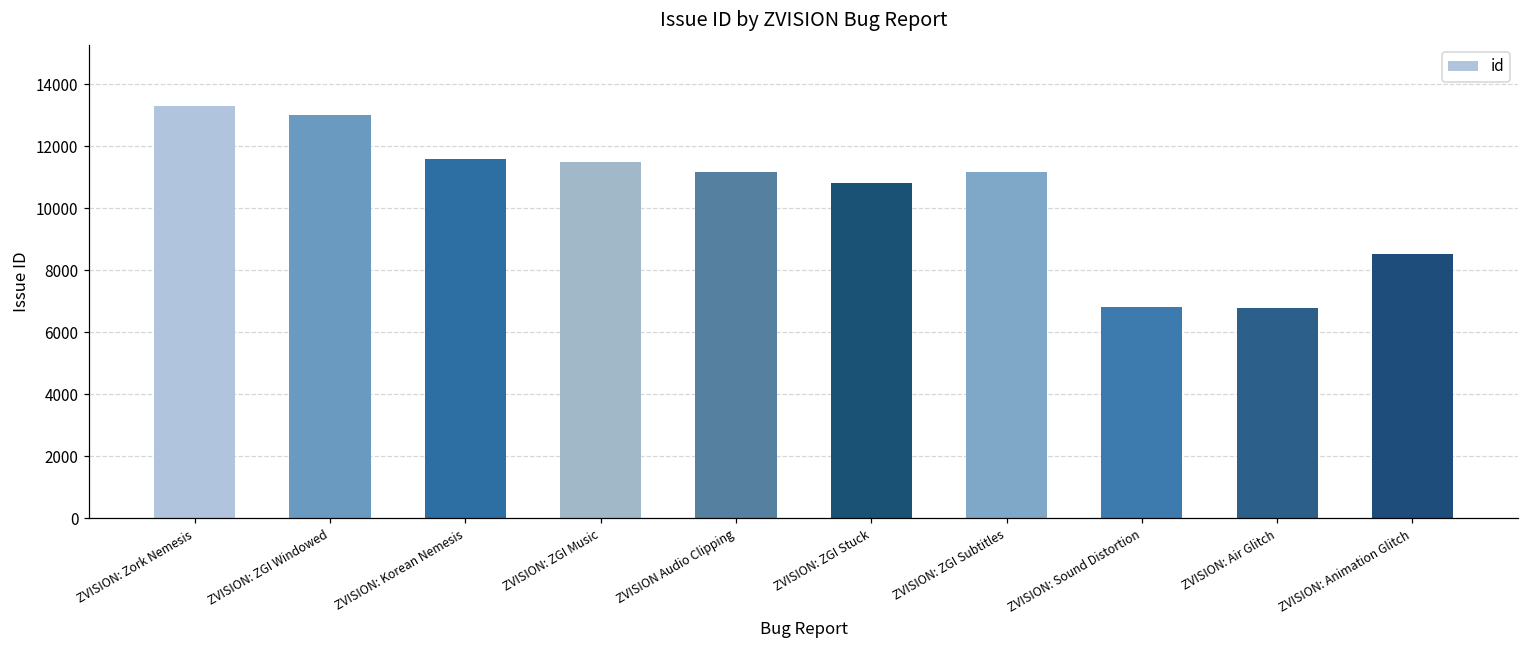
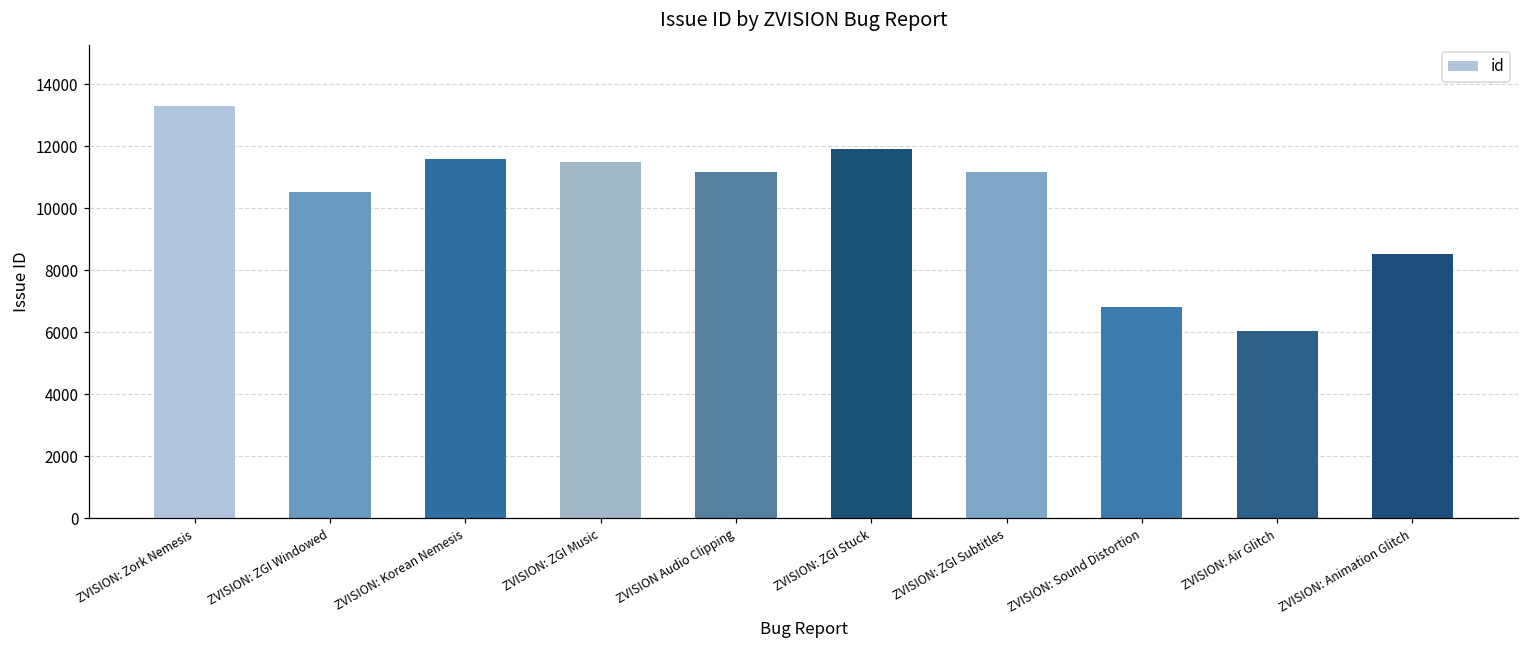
ZVISION: ZGI Windowed: 13000 -> 10500
ZVISION: ZGI Stuck: 10800 -> 11900
ZVISION: Air Glitch: 6800 -> 6000
